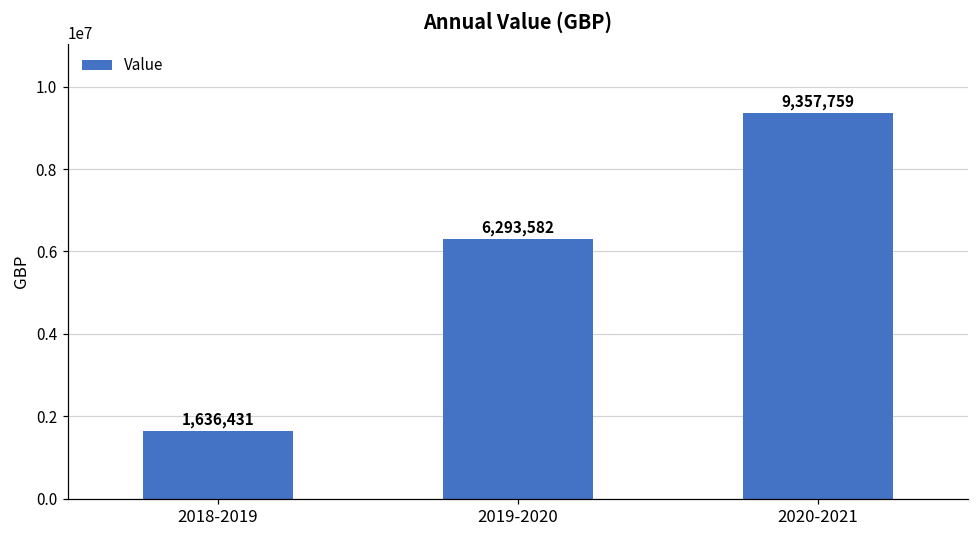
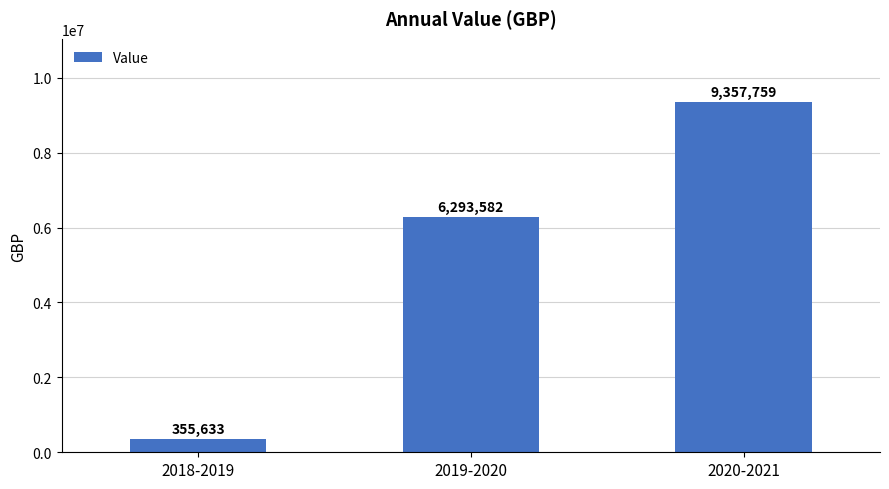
2018-2019: 1,636,431 -> 355,633
